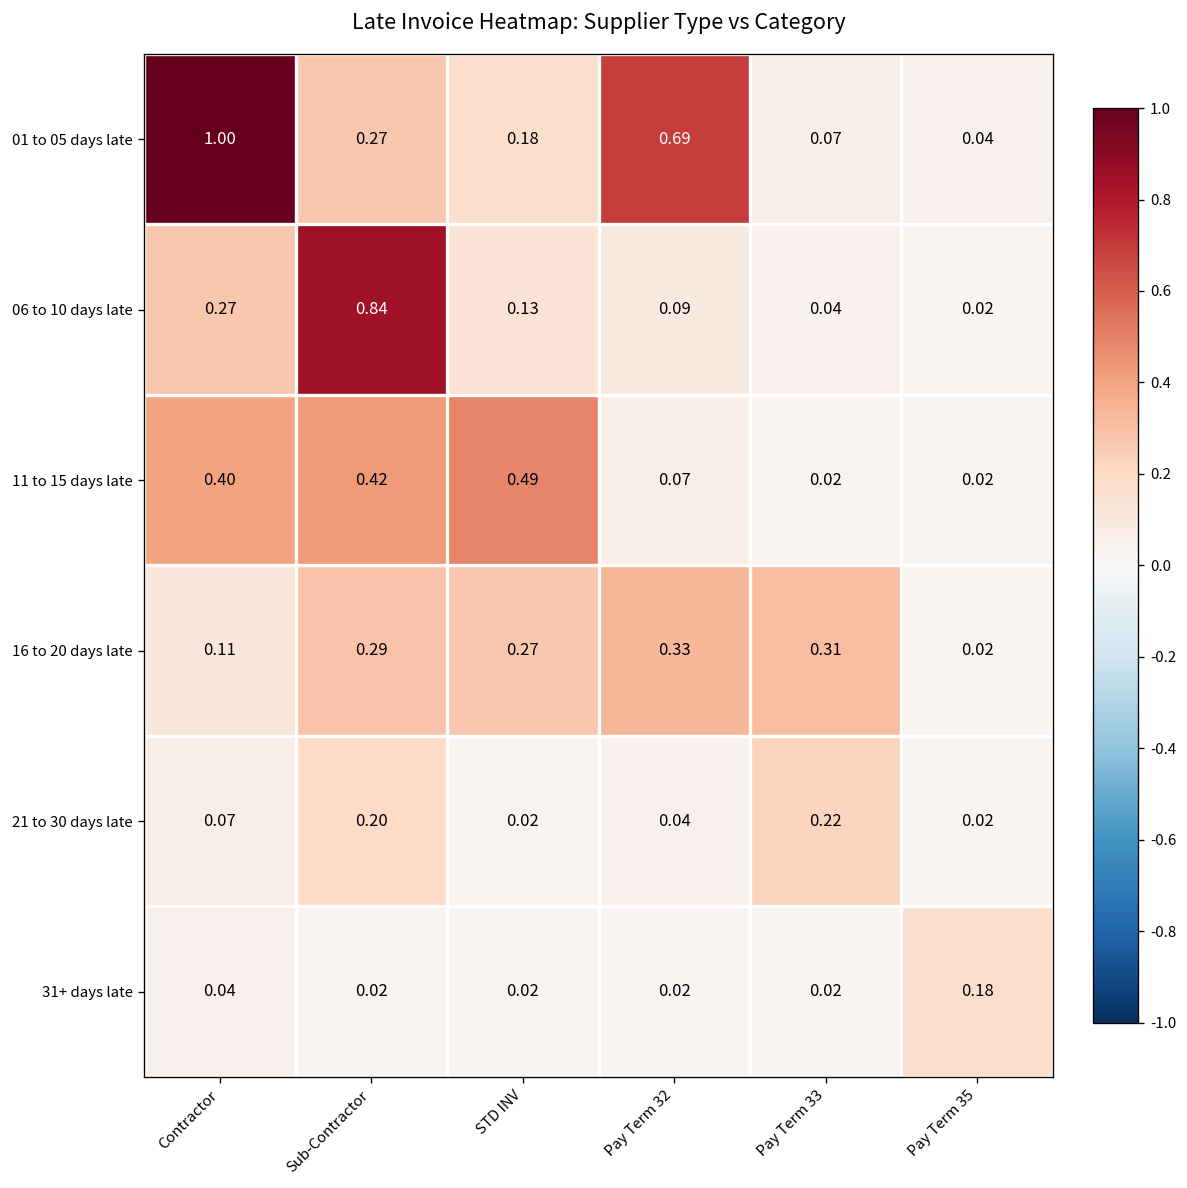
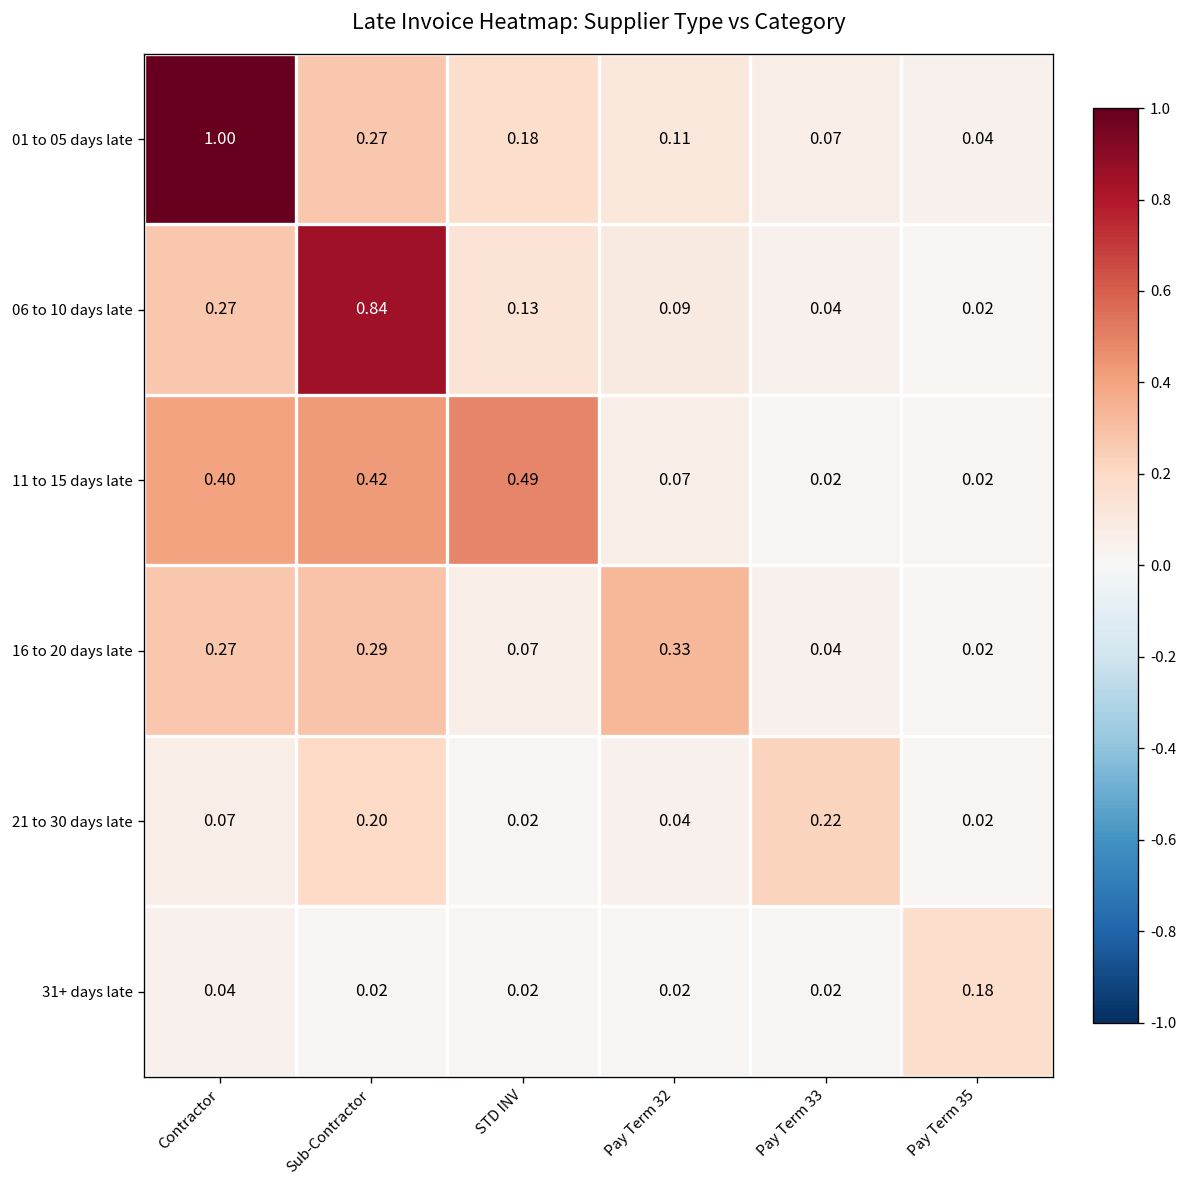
01 to 05 days late, Pay Term 32: 0.69 -> 0.11
16 to 20 days late, Contractor: 0.11 -> 0.27
16 to 20 days late, STD INV: 0.27 -> 0.07
16 to 20 days late, Pay Term 33: 0.31 -> 0.04
